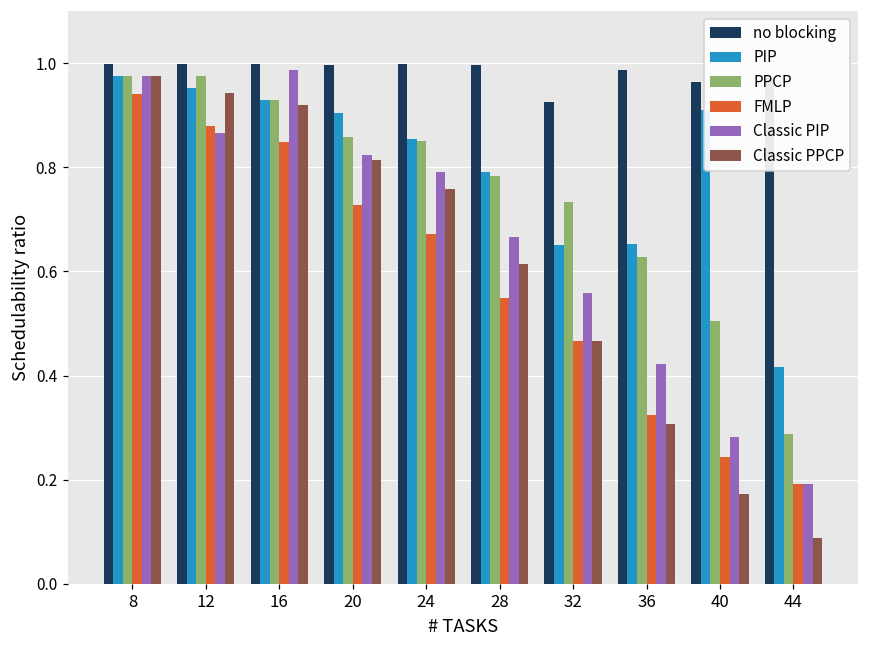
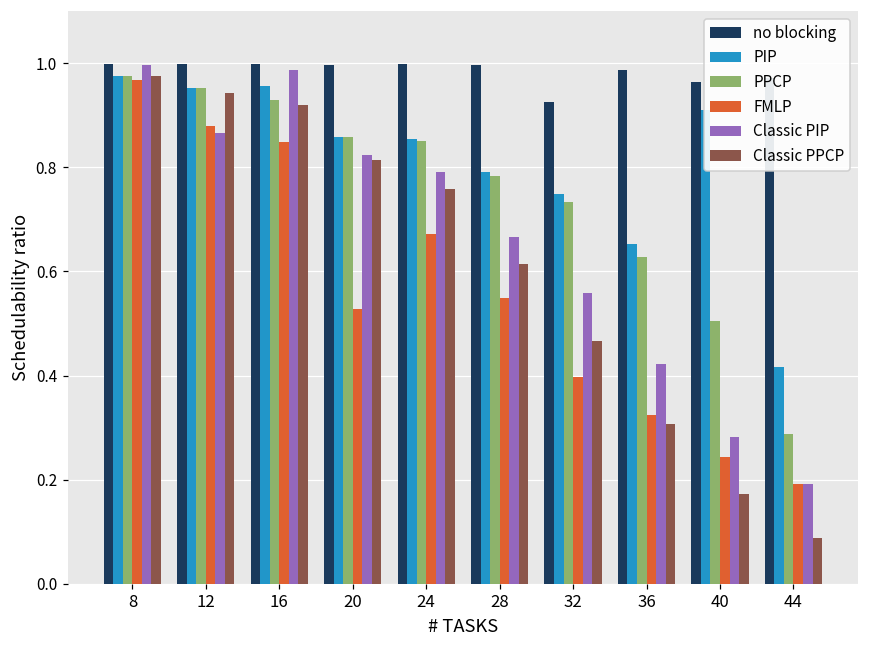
FMLP, 8: 0.94 -> 0.97
Classic PIP, 8: 0.98 -> 1.00
PPCP, 12: 0.98 -> 0.95
PIP, 16: 0.93 -> 0.96
PIP, 20: 0.90 -> 0.86
FMLP, 20: 0.73 -> 0.53
PIP, 32: 0.65 -> 0.75
FMLP, 32: 0.47 -> 0.40
